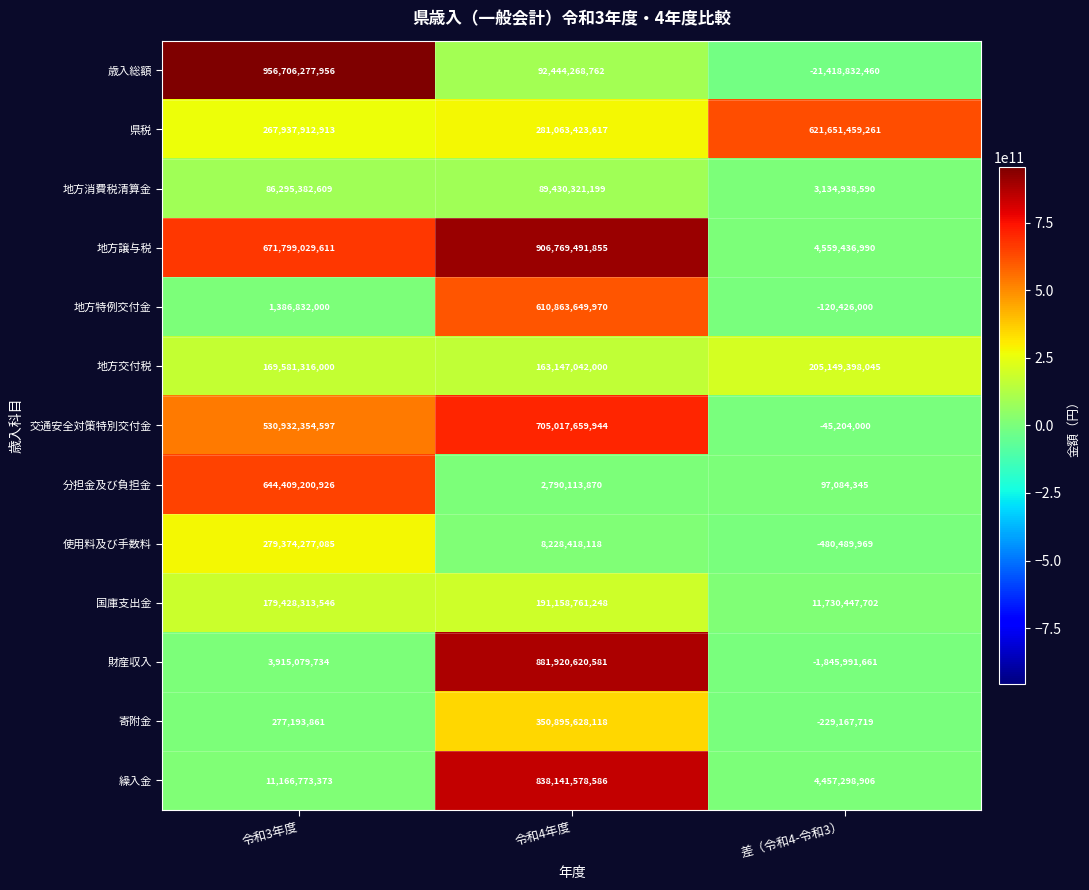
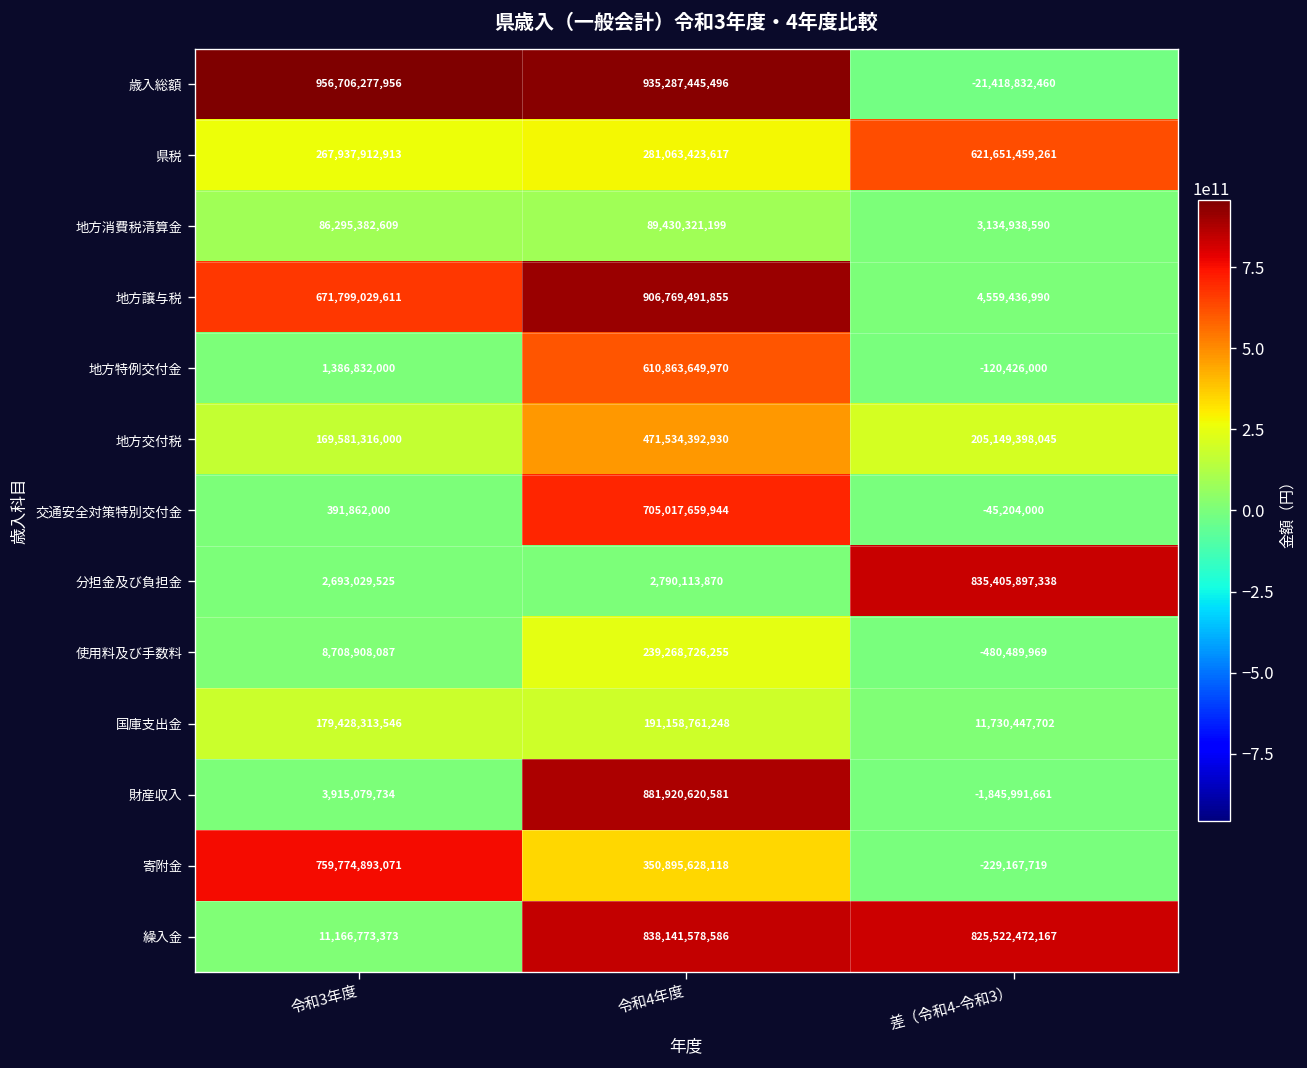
歳入総額, 令和4年度: 92,444,268,762 -> 935,287,445,496
地方交付税, 令和4年度: 163,147,042,000 -> 471,534,392,930
交通安全対策特別交付金, 令和3年度: 530,932,354,597 -> 391,862,000
分担金及び負担金, 令和3年度: 644,409,200,926 -> 2,693,029,525
分担金及び負担金, 差（令和4-令和3）: 97,084,345 -> 835,405,897,338
使用料及び手数料, 令和3年度: 279,374,277,085 -> 8,708,908,087
使用料及び手数料, 令和4年度: 8,228,418,118 -> 239,268,726,255
寄附金, 令和3年度: 277,193,861 -> 759,774,893,071
繰入金, 差（令和4-令和3）: 4,457,298,906 -> 825,522,472,167
